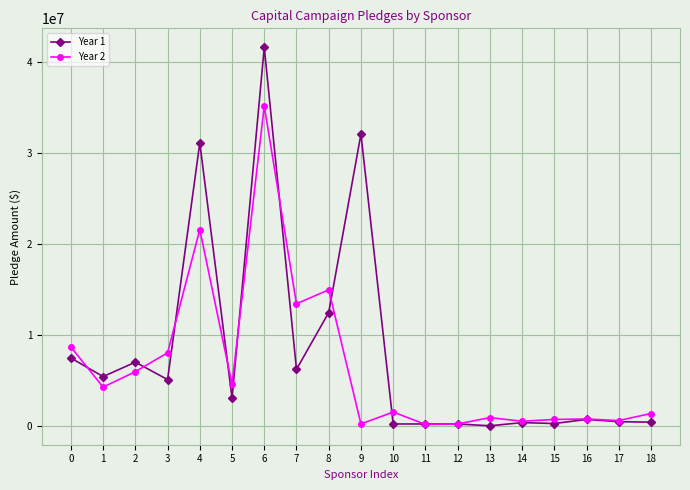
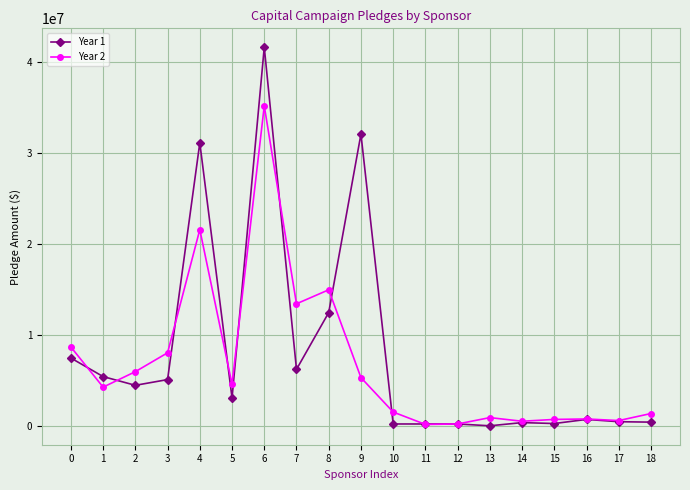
Year 1, 2: 7000000 -> 5000000
Year 2, 9: 0 -> 5000000
